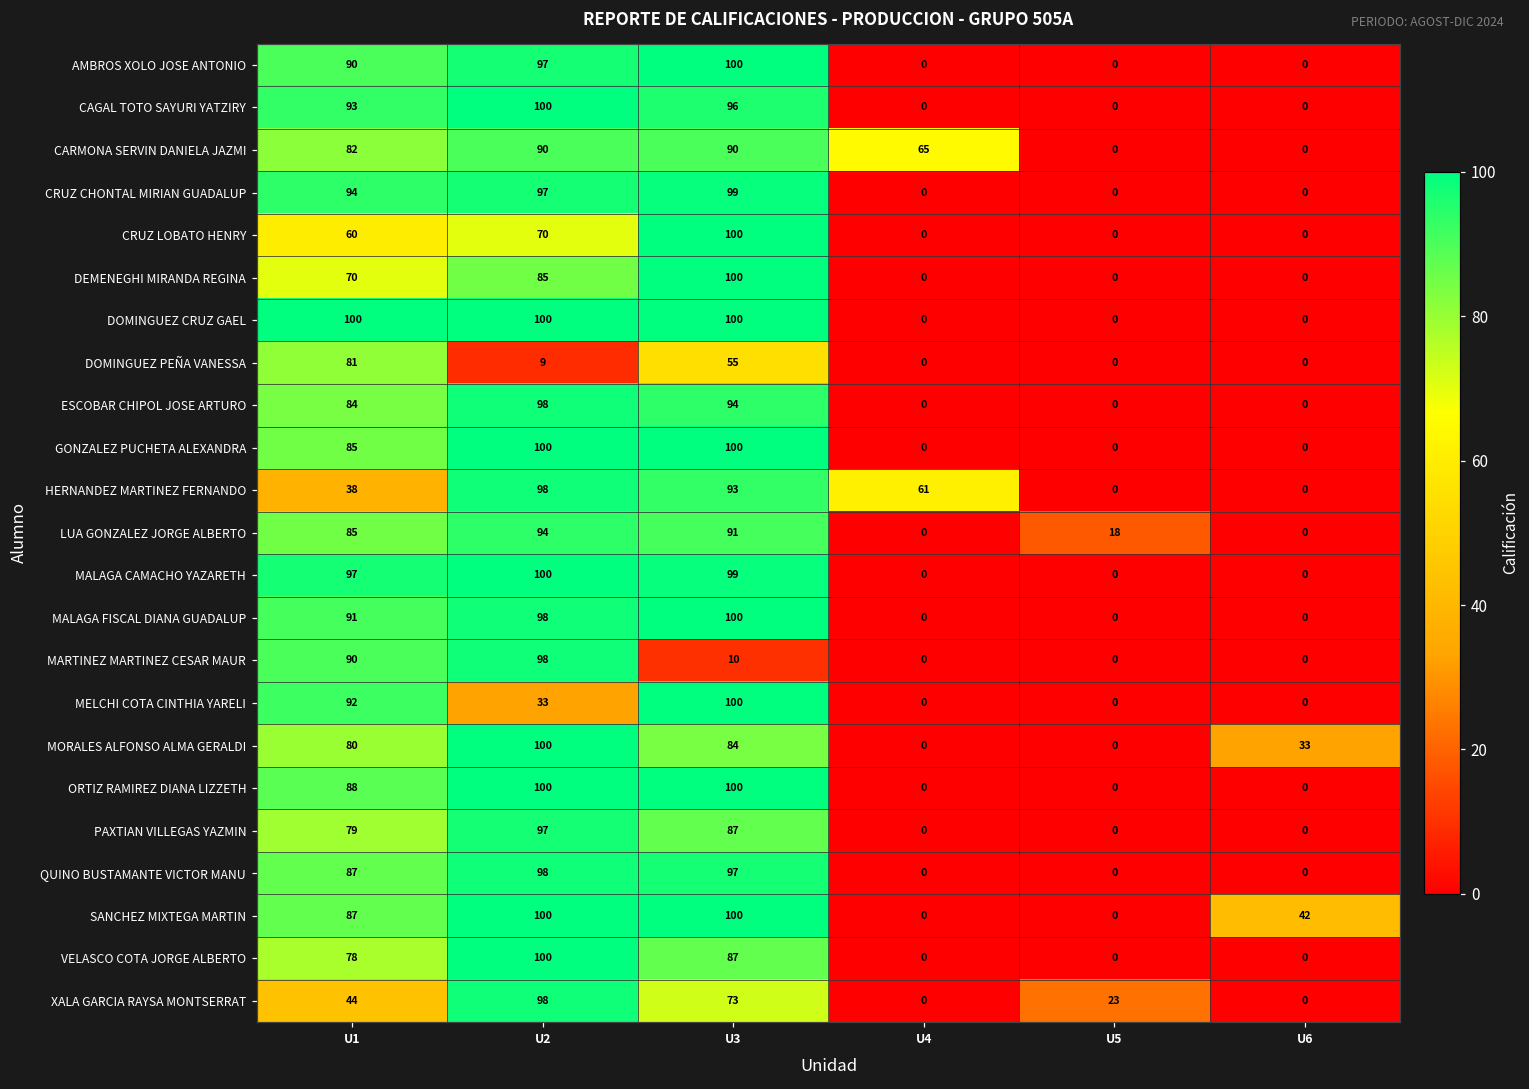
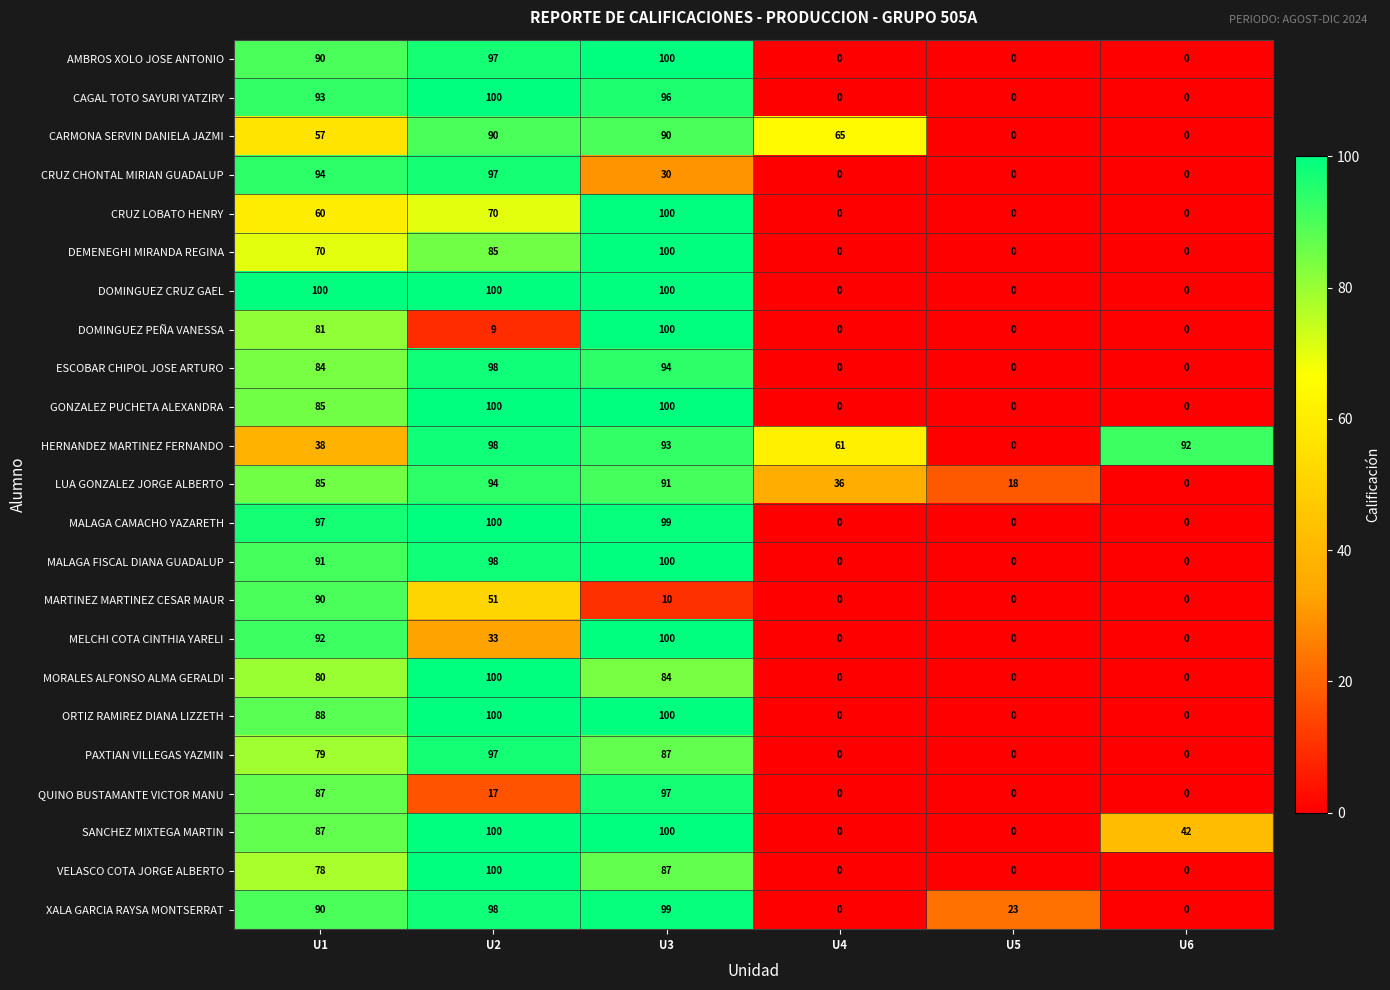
CARMONA SERVIN DANIELA JAZMI, U1: 82 -> 57
CRUZ CHONTAL MIRIAN GUADALUP, U3: 99 -> 30
DOMINGUEZ PEÑA VANESSA, U3: 55 -> 100
HERNANDEZ MARTINEZ FERNANDO, U6: 0 -> 92
LUA GONZALEZ JORGE ALBERTO, U4: 0 -> 36
MARTINEZ MARTINEZ CESAR MAUR, U2: 98 -> 51
MORALES ALFONSO ALMA GERALDI, U6: 33 -> 0
QUINO BUSTAMANTE VICTOR MANU, U2: 98 -> 17
XALA GARCIA RAYSA MONTSERRAT, U1: 44 -> 90
XALA GARCIA RAYSA MONTSERRAT, U3: 73 -> 99
